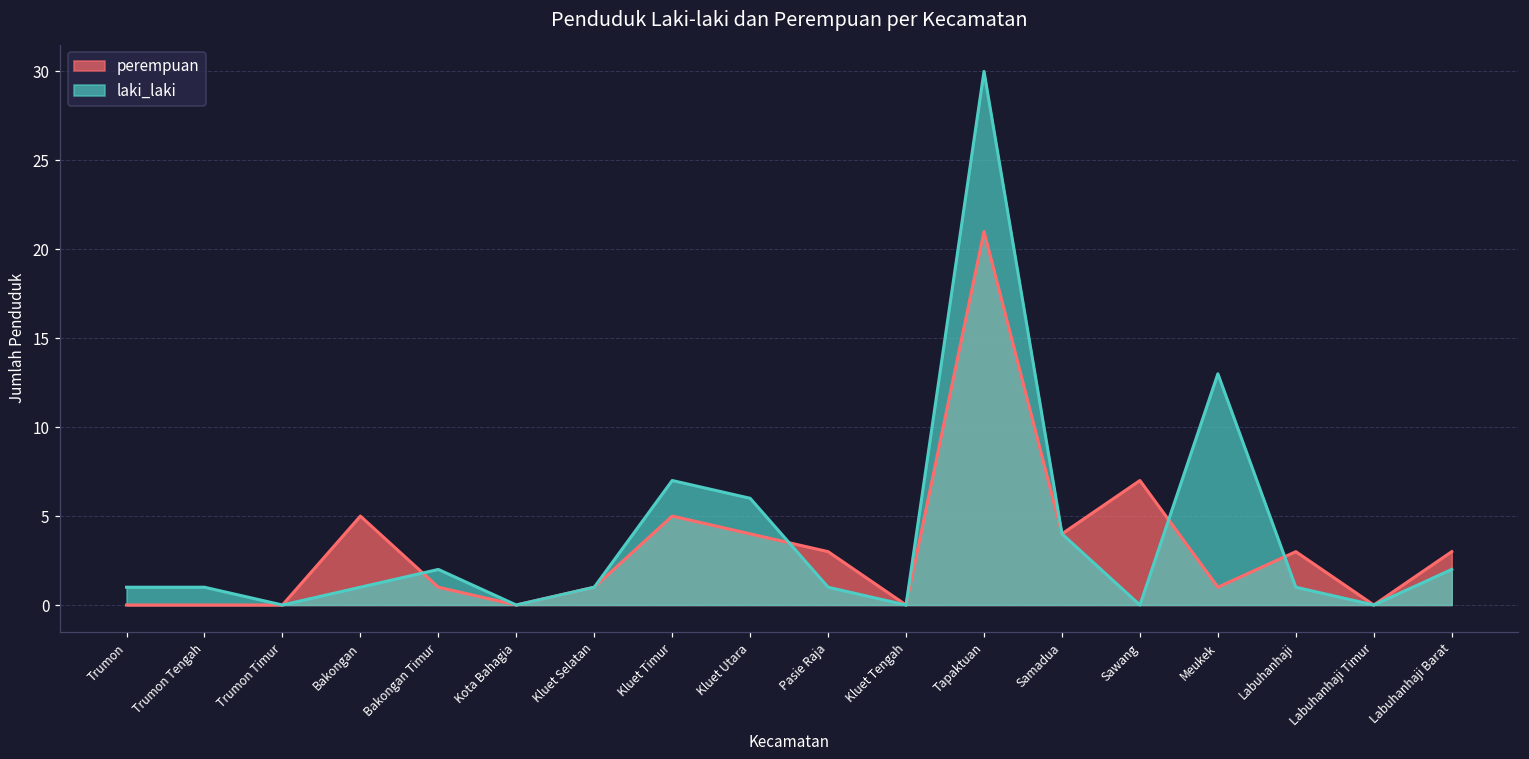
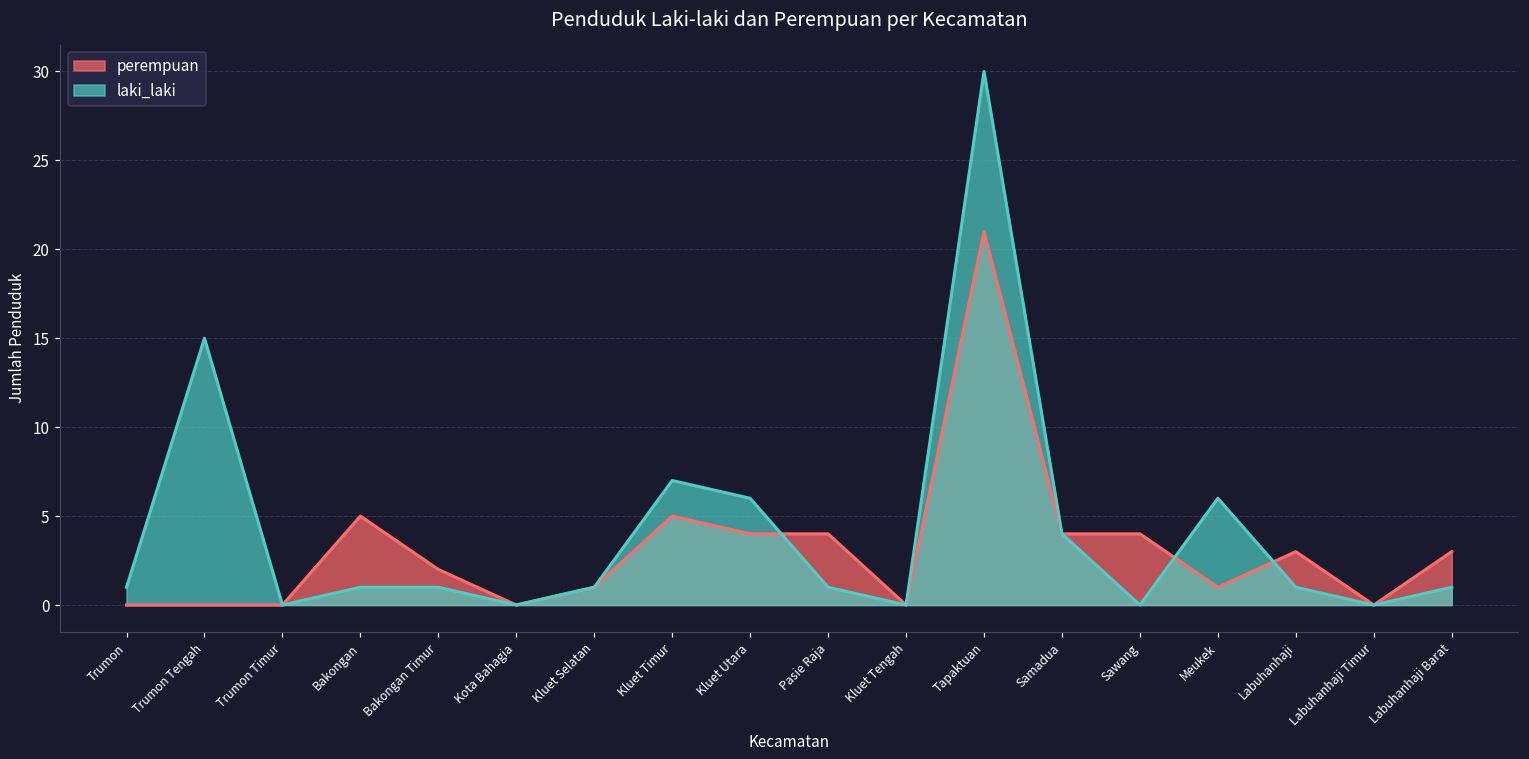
laki_laki, Trumon Tengah: 1 -> 15
perempuan, Bakongan Timur: 1 -> 2
laki_laki, Bakongan Timur: 2 -> 1
perempuan, Pasie Raja: 3 -> 4
perempuan, Sawang: 7 -> 4
laki_laki, Meukek: 13 -> 6
laki_laki, Labuhanhaji Barat: 2 -> 1
